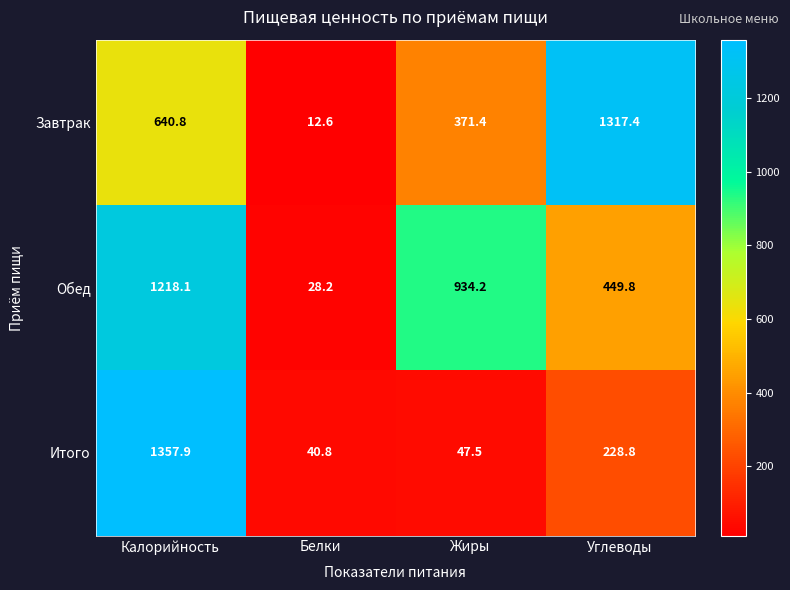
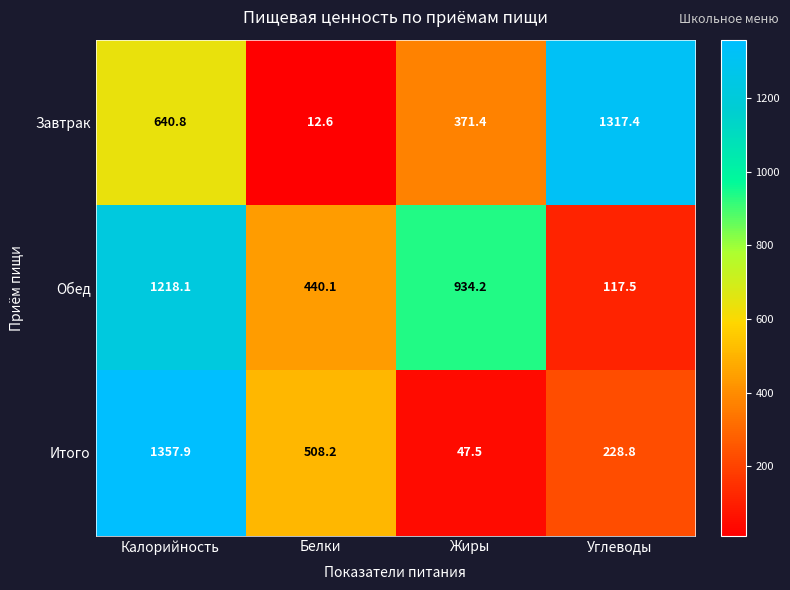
Обед, Белки: 28.2 -> 440.1
Обед, Углеводы: 449.8 -> 117.5
Итого, Белки: 40.8 -> 508.2
